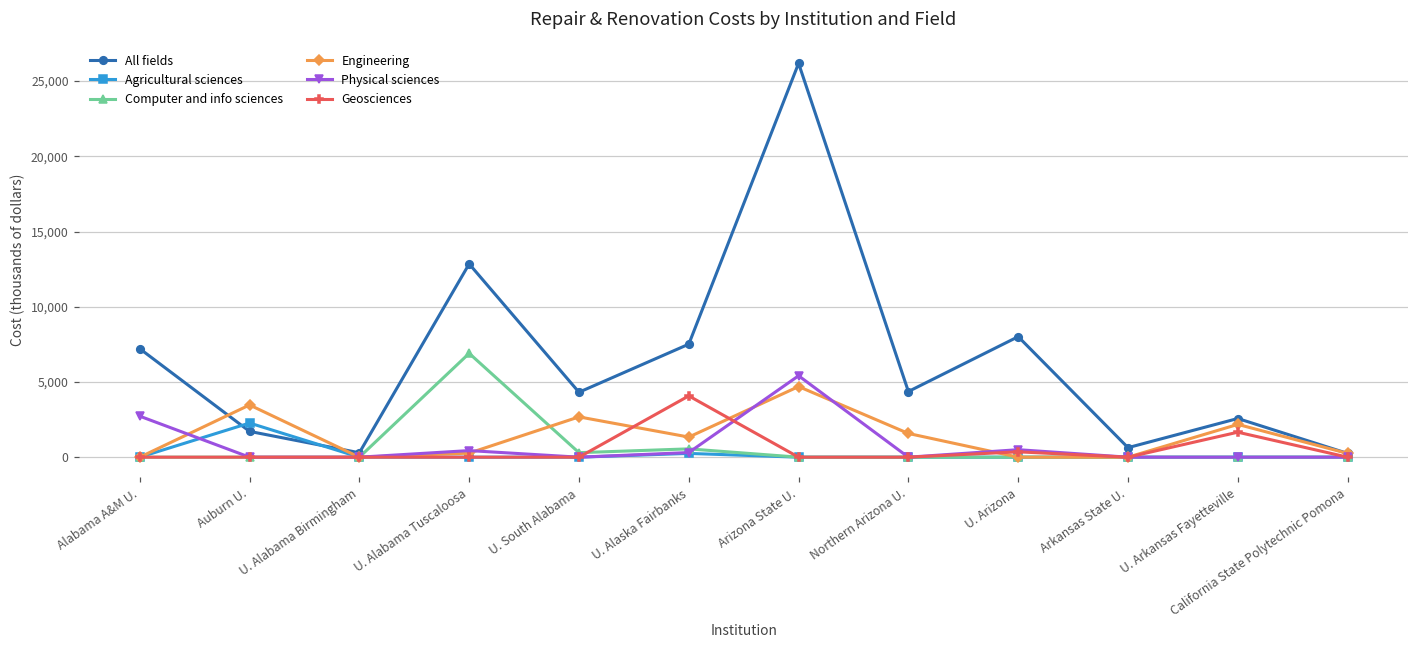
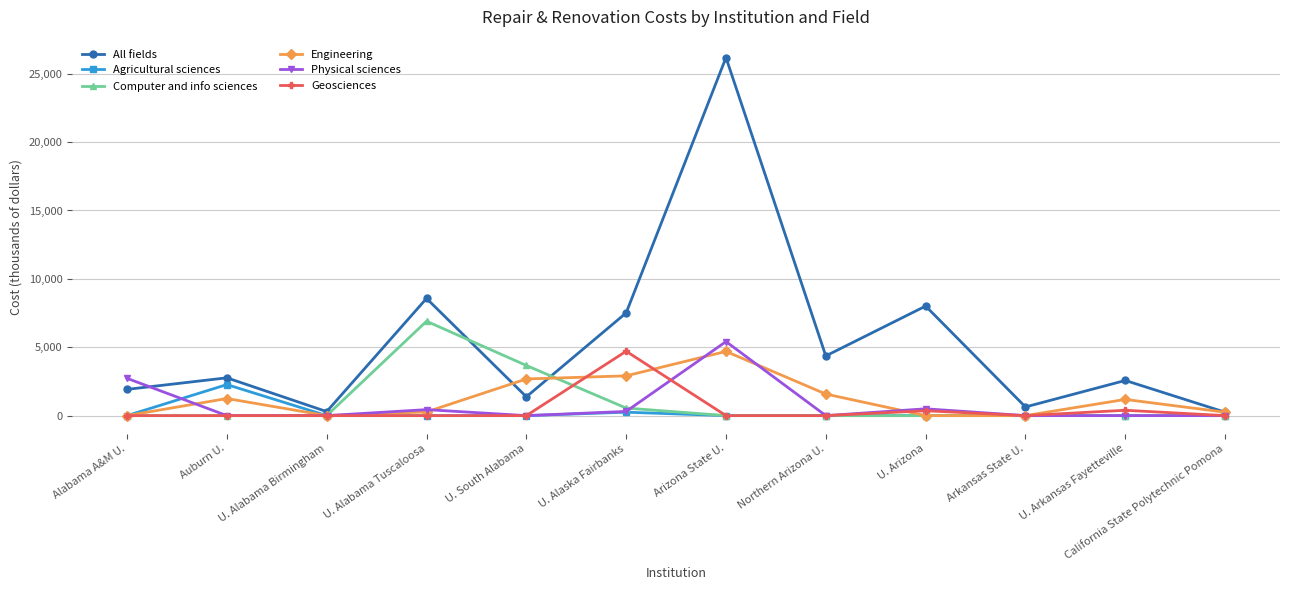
All fields, Alabama A&M U.: 7,200 -> 1,900
All fields, Auburn U.: 1,700 -> 2,800
Engineering, Auburn U.: 3,500 -> 1,300
All fields, U. Alabama Tuscaloosa: 12,800 -> 8,600
All fields, U. South Alabama: 4,300 -> 1,400
Computer and info sciences, U. South Alabama: 300 -> 3,700
Engineering, U. Alaska Fairbanks: 1,300 -> 2,900
Geosciences, U. Alaska Fairbanks: 4,100 -> 4,700
Engineering, U. Arkansas Fayetteville: 2,200 -> 1,200
Geosciences, U. Arkansas Fayetteville: 1,700 -> 400
